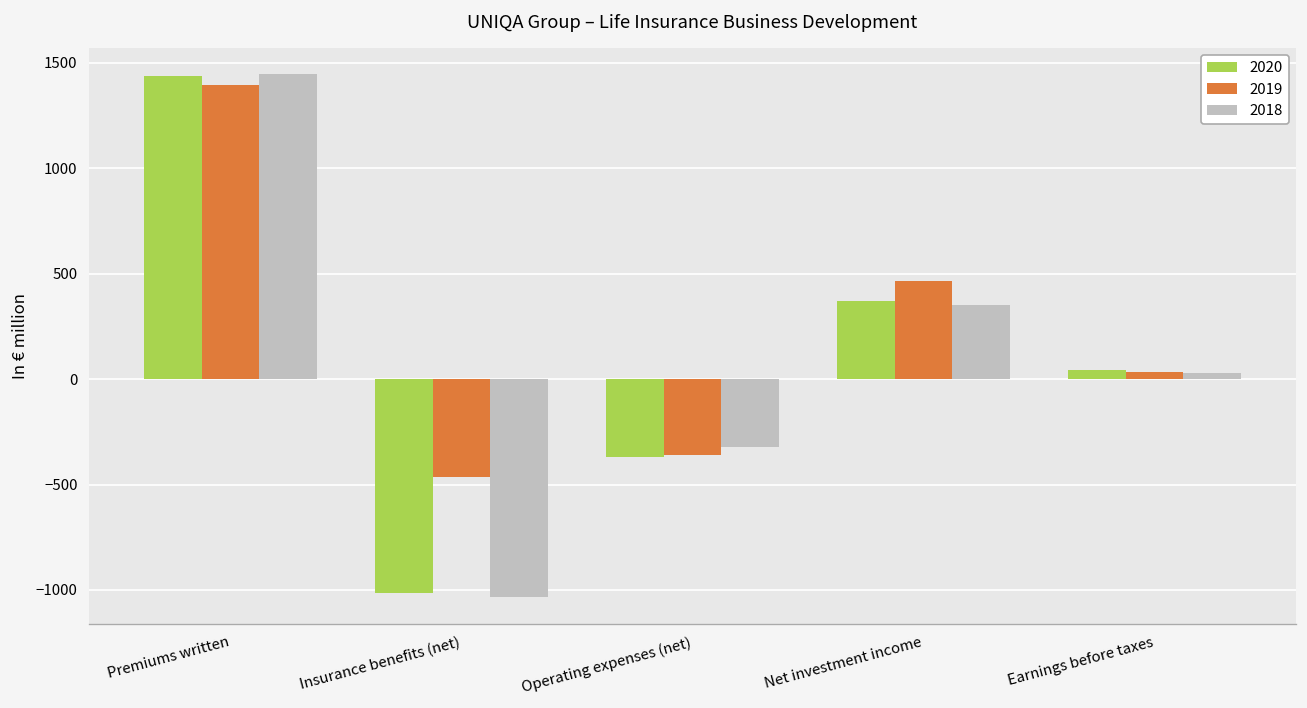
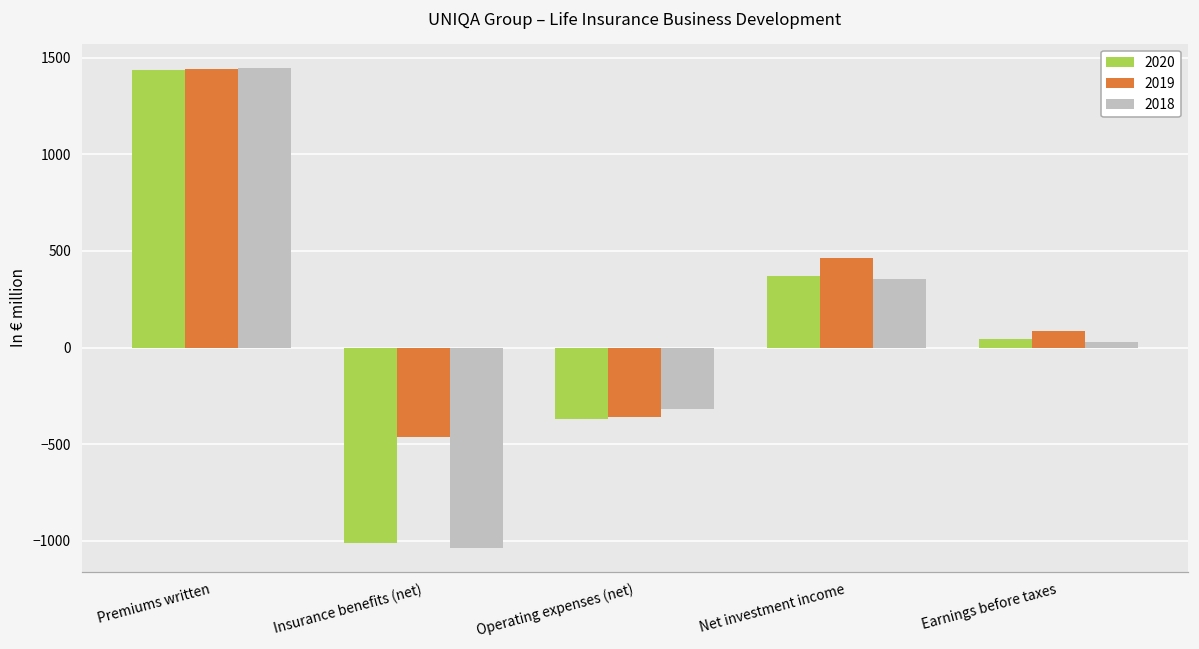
2019, Premiums written: 1390 -> 1440
2019, Earnings before taxes: 30 -> 80
